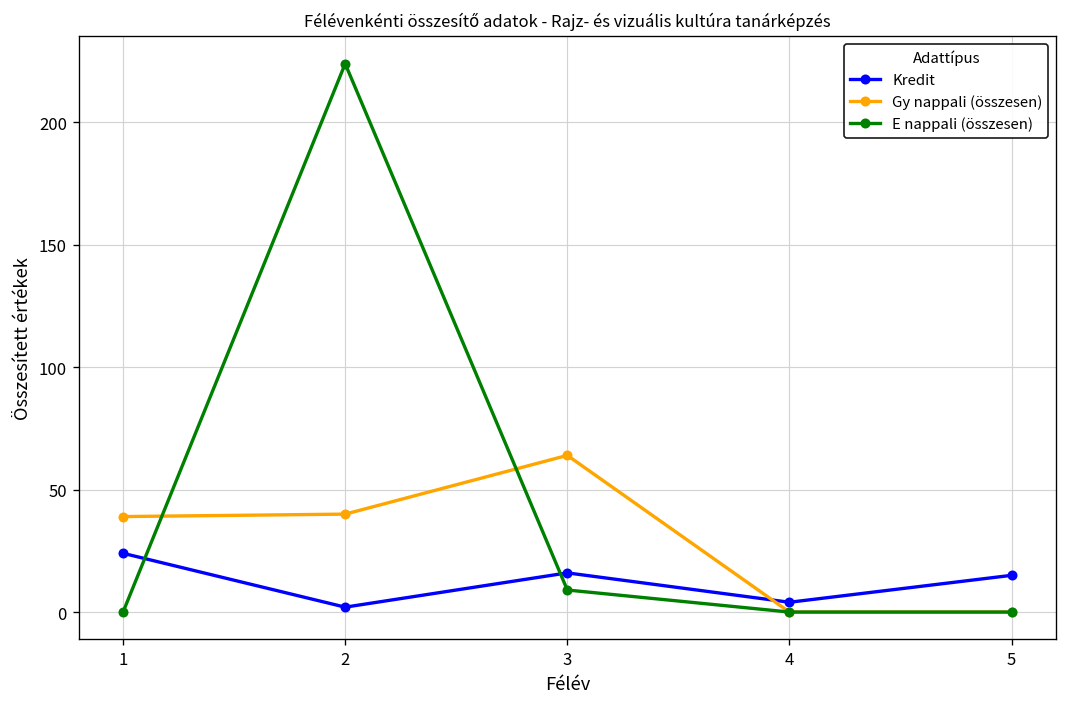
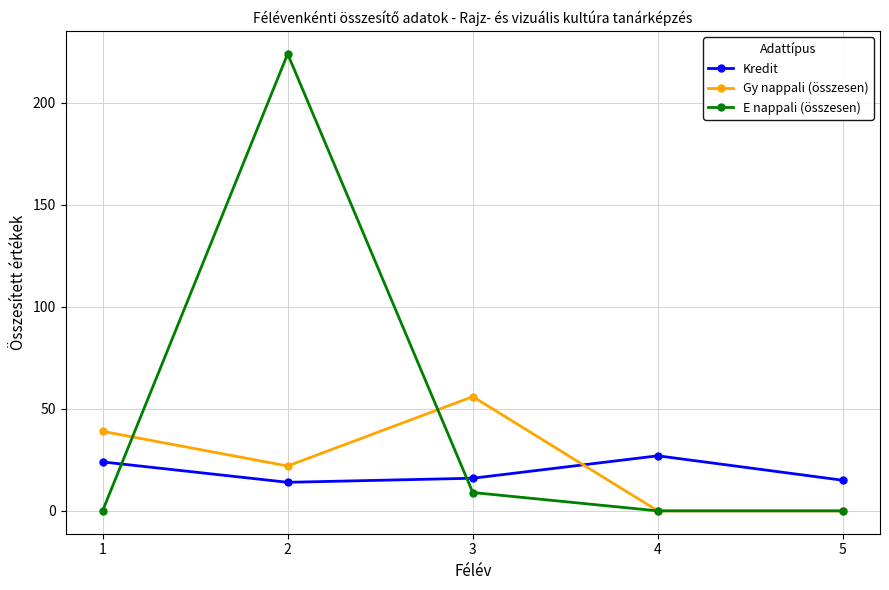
Kredit, 2: 2 -> 14
Gy nappali (összesen), 2: 40 -> 22
Gy nappali (összesen), 3: 64 -> 56
Kredit, 4: 4 -> 27
